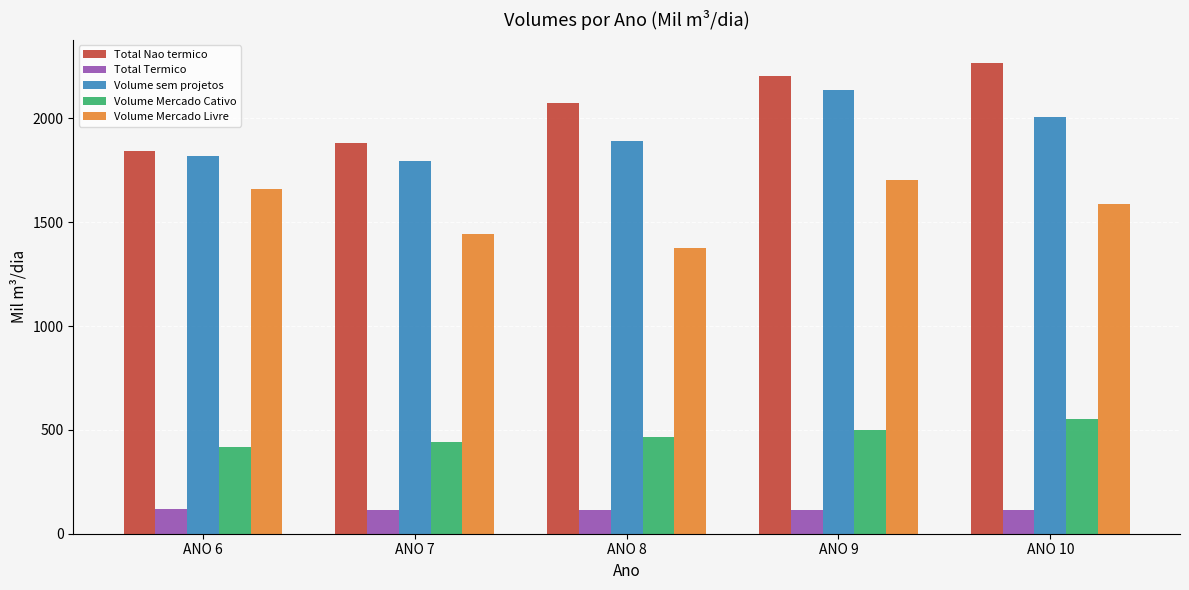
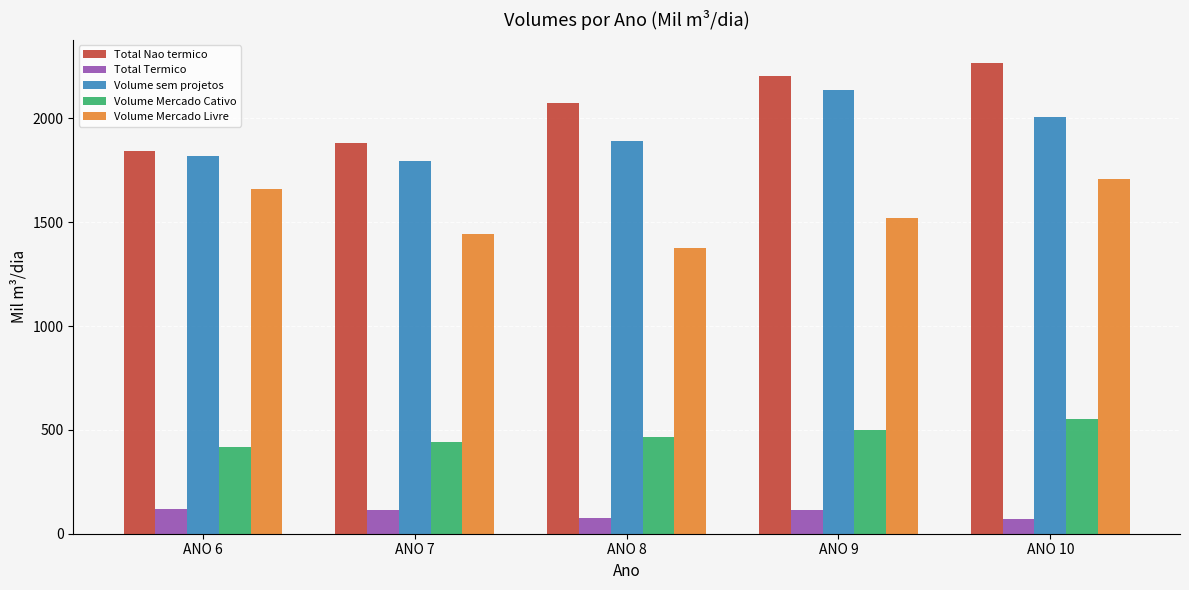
Total Termico, ANO 8: 120 -> 80
Volume Mercado Livre, ANO 9: 1700 -> 1520
Total Termico, ANO 10: 120 -> 70
Volume Mercado Livre, ANO 10: 1590 -> 1710
